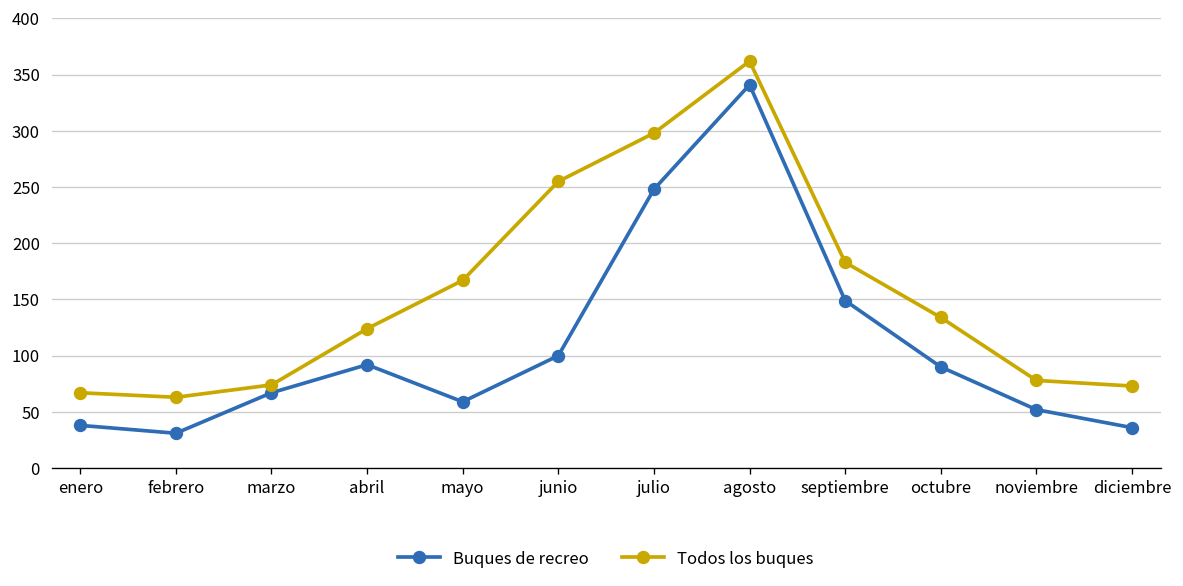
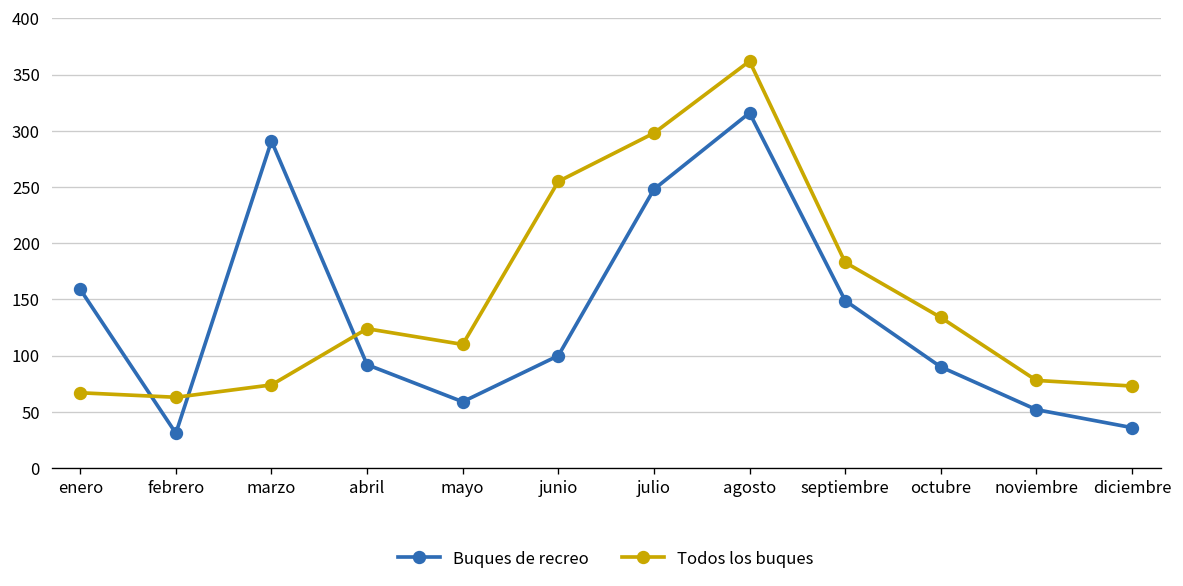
Buques de recreo, enero: 40 -> 160
Buques de recreo, marzo: 70 -> 290
Todos los buques, mayo: 170 -> 110
Buques de recreo, agosto: 340 -> 320
